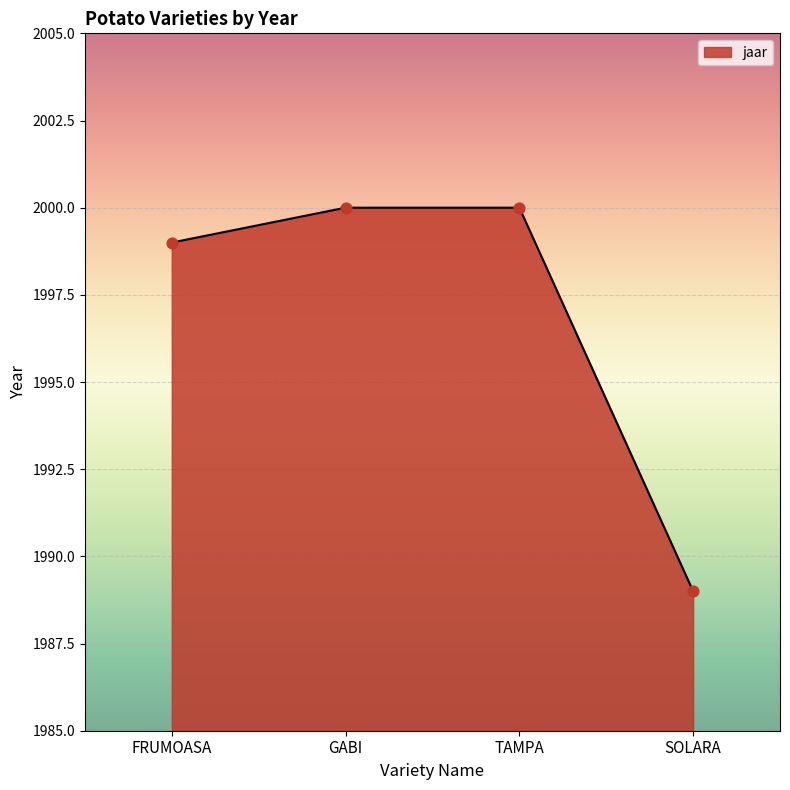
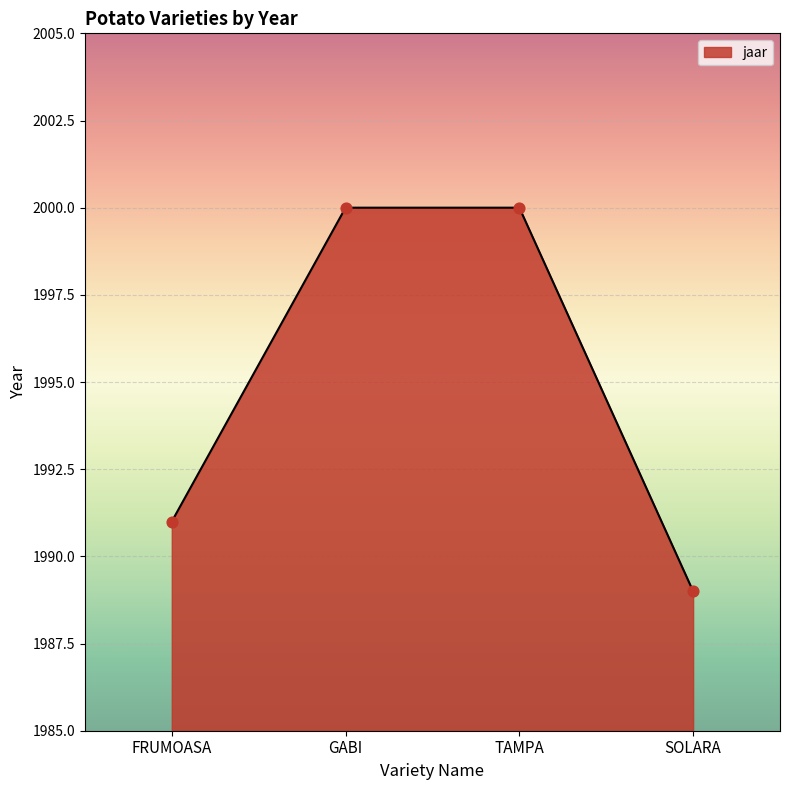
FRUMOASA: 1999 -> 1991
